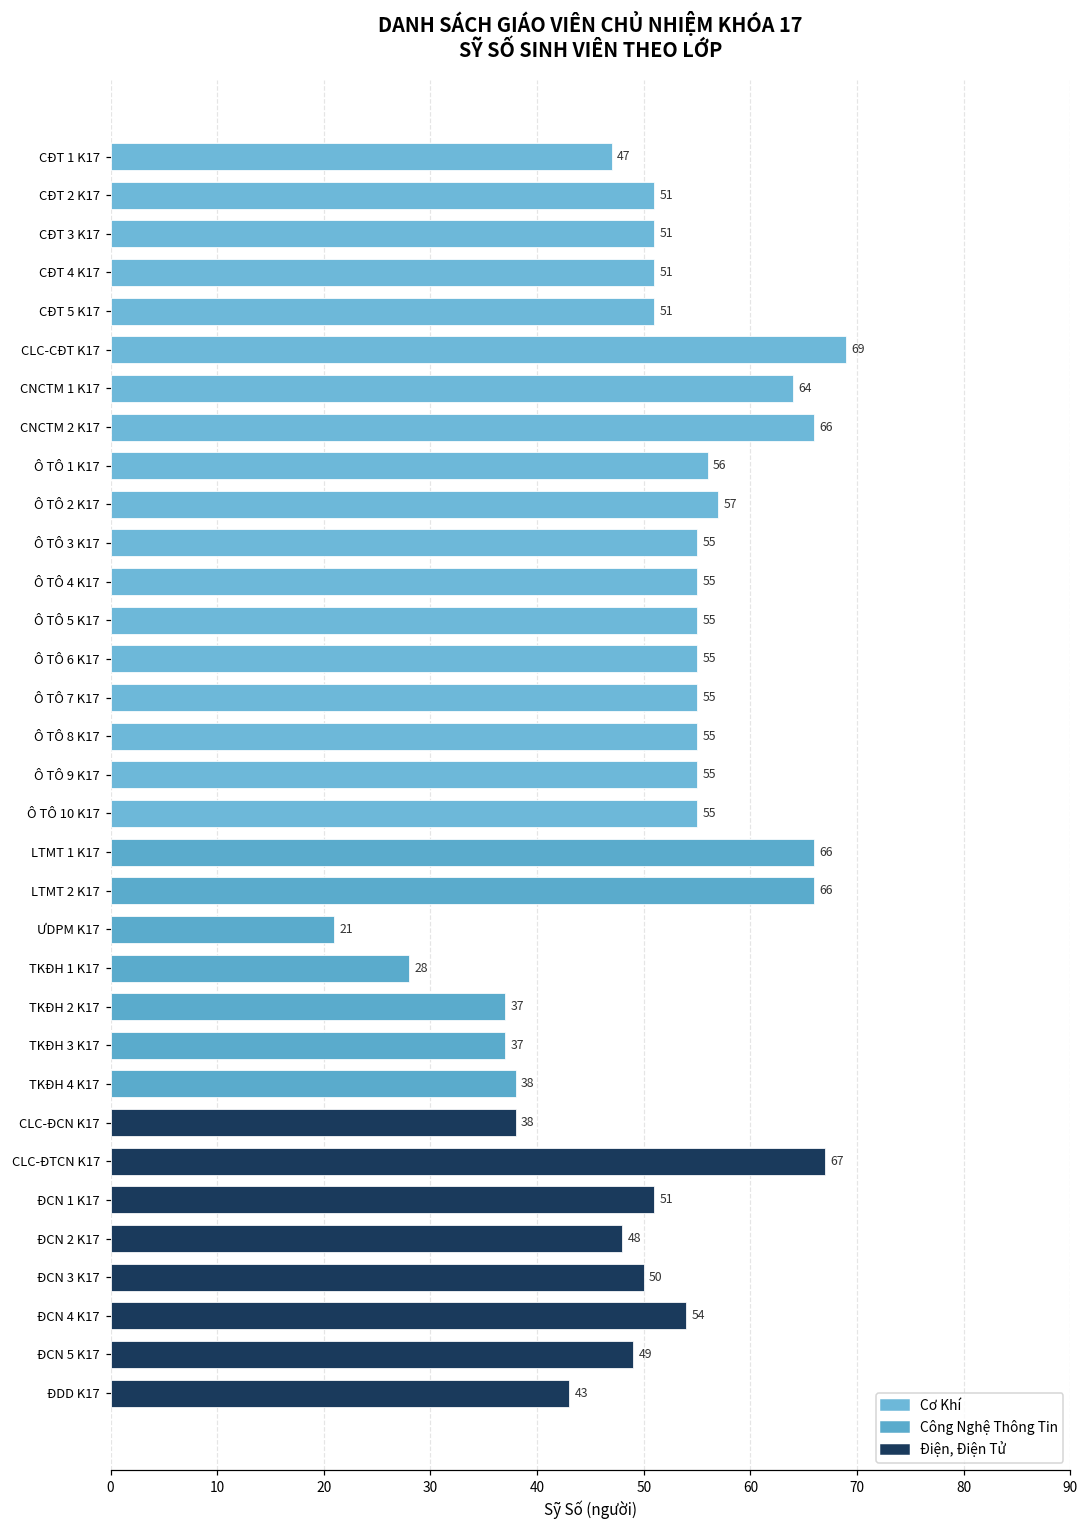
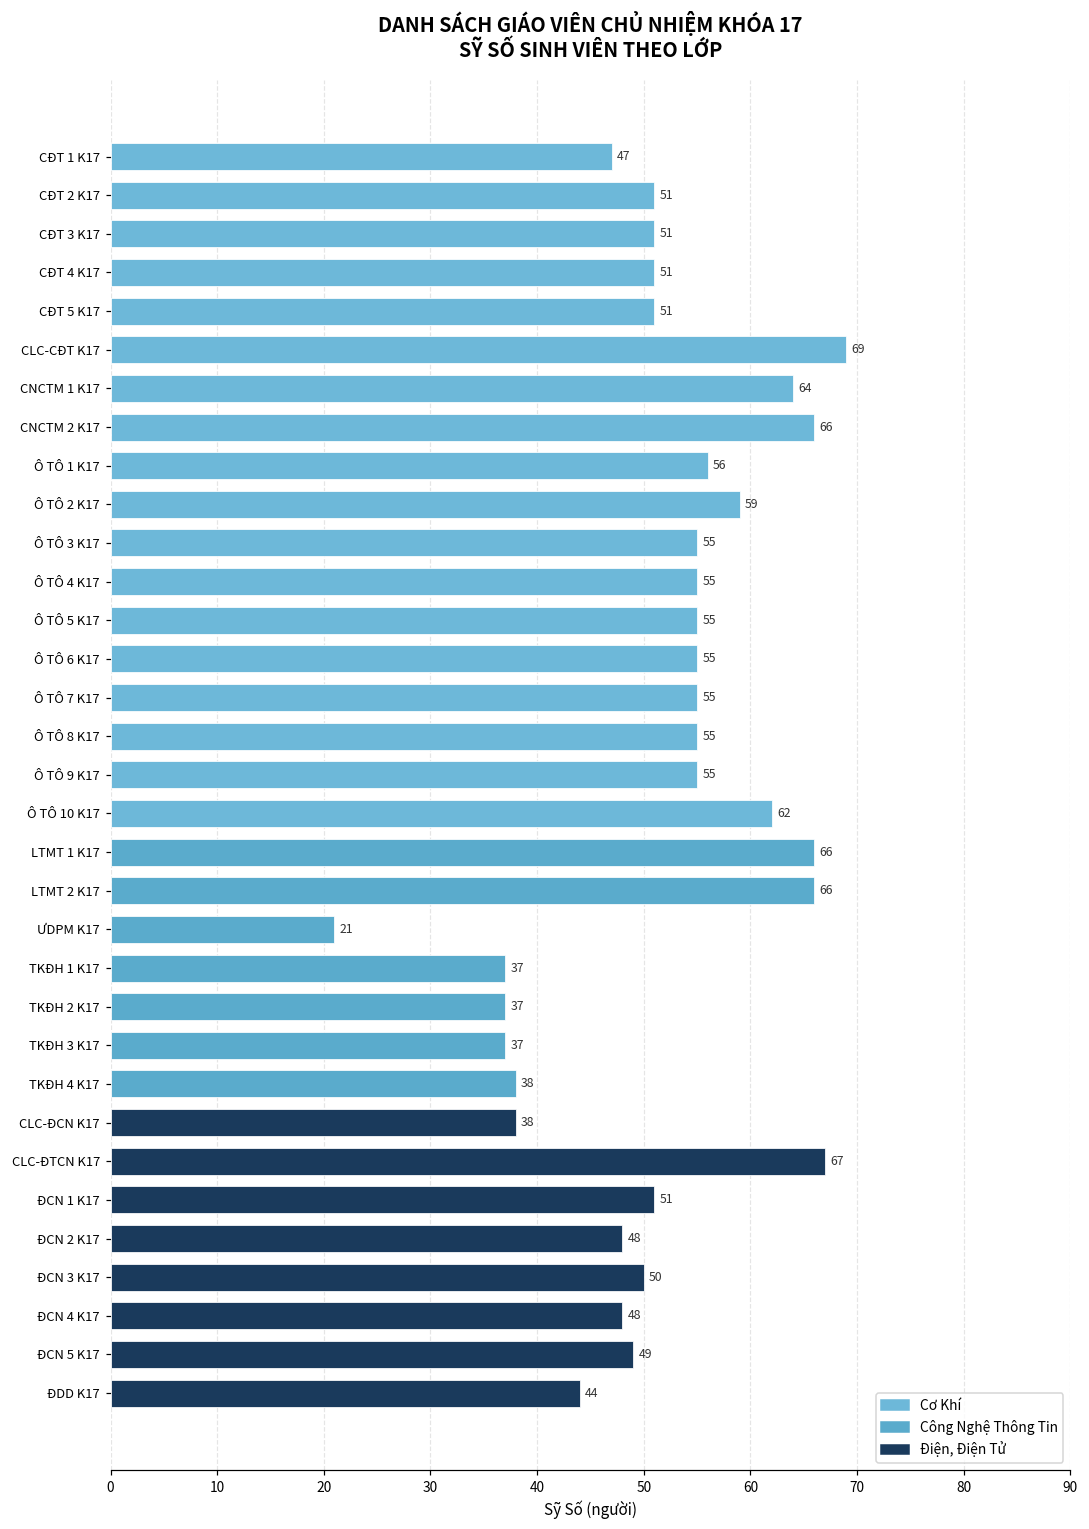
Ô TÔ 2 K17: 57 -> 59
Ô TÔ 10 K17: 55 -> 62
TKĐH 1 K17: 28 -> 37
ĐCN 4 K17: 54 -> 48
ĐDD K17: 43 -> 44
